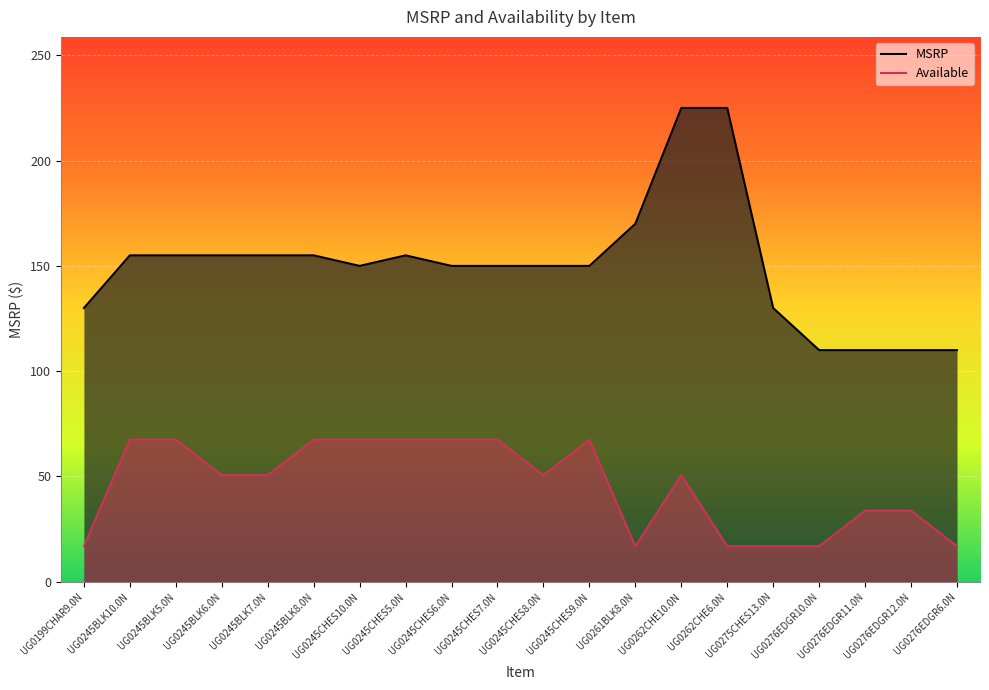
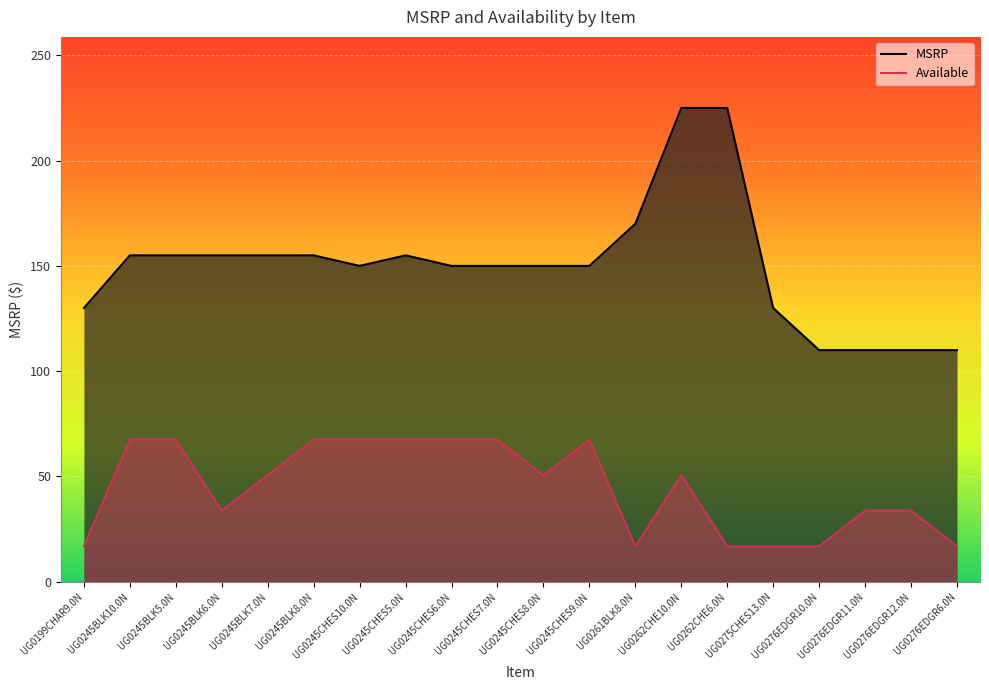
Available, UG0245BLK6.0N: 51 -> 34
